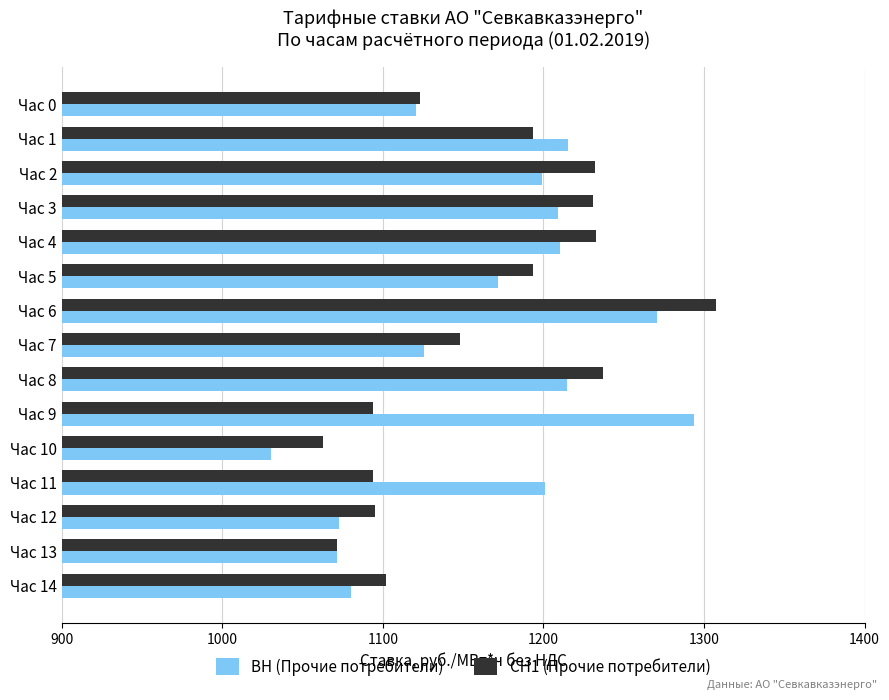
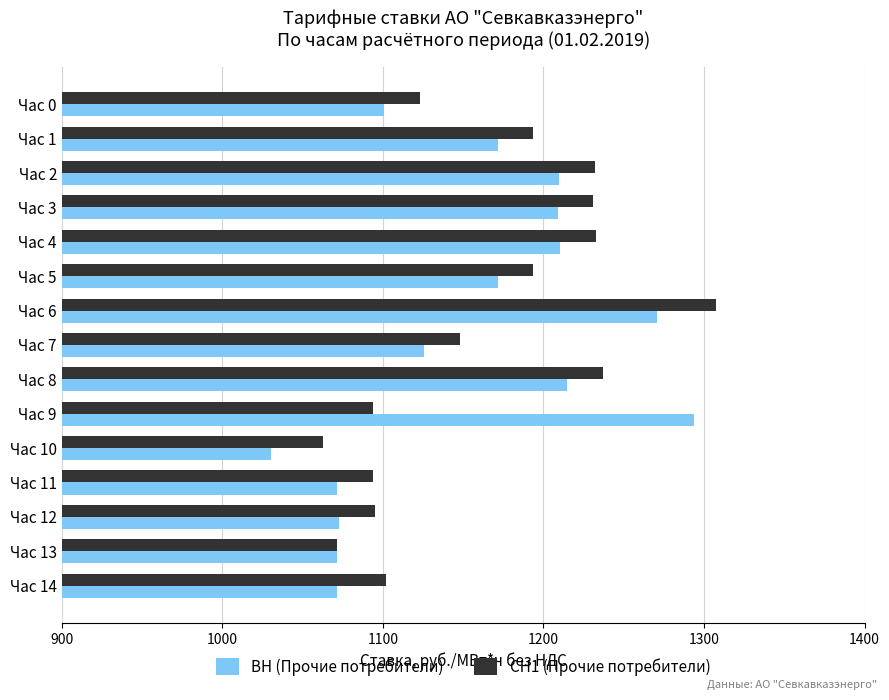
ВН (Прочие потребители), Час 0: 1121 -> 1101
ВН (Прочие потребители), Час 1: 1215 -> 1172
ВН (Прочие потребители), Час 2: 1199 -> 1210
ВН (Прочие потребители), Час 11: 1201 -> 1072
ВН (Прочие потребители), Час 14: 1080 -> 1072
